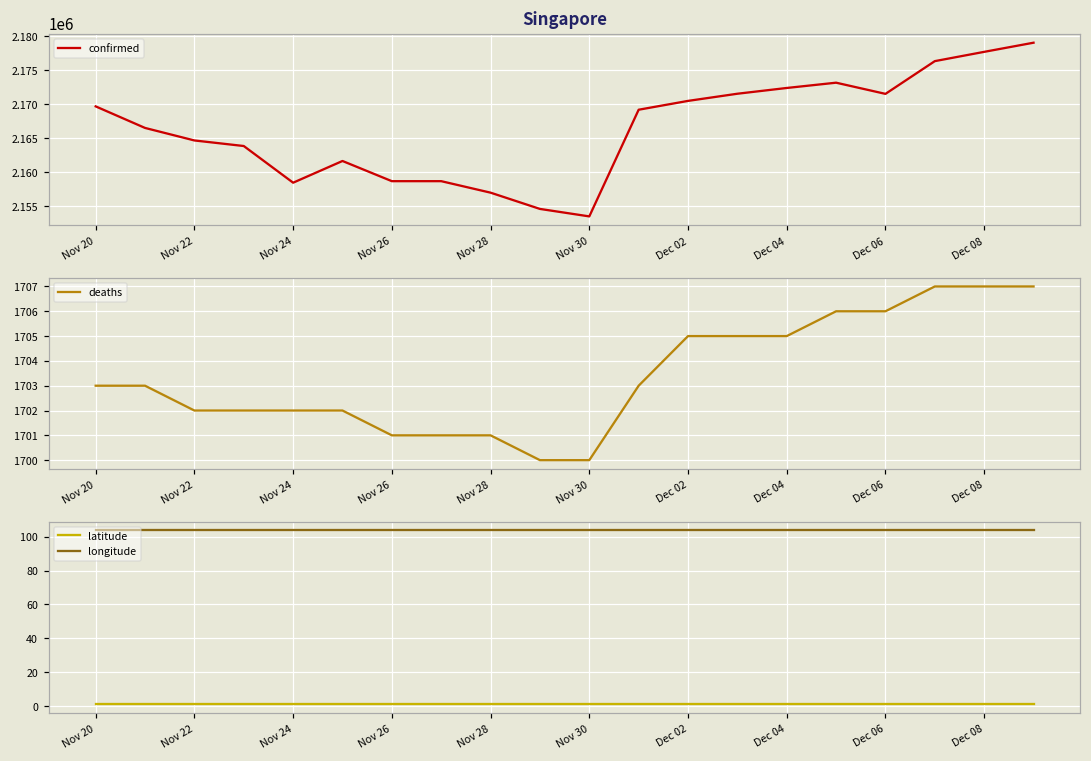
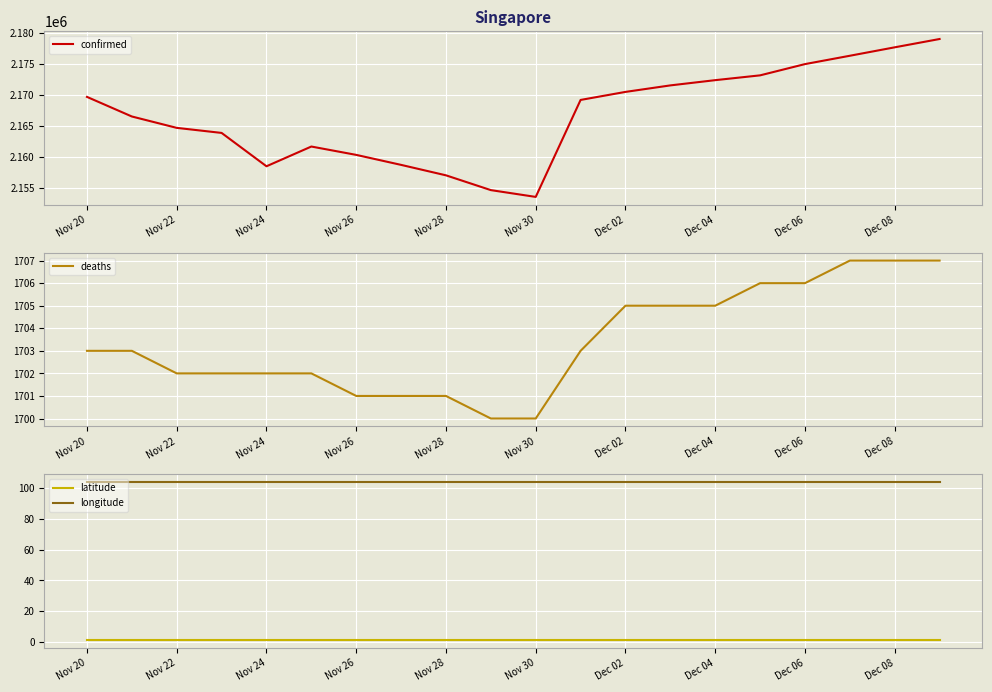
Singapore, Nov 26: 2159000 -> 2160000
Singapore, Dec 06: 2172000 -> 2175000
